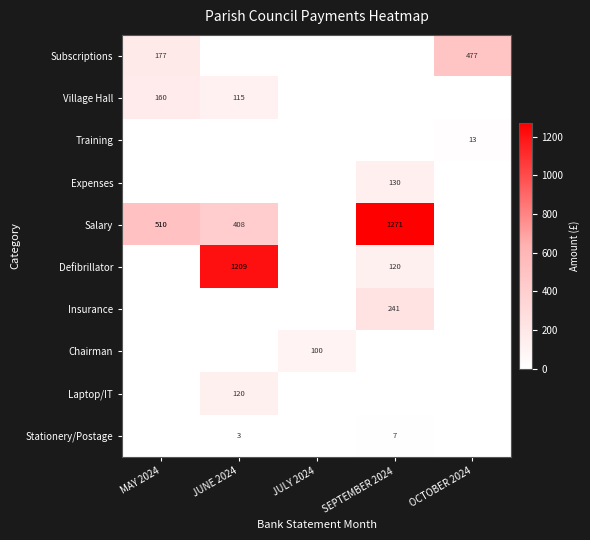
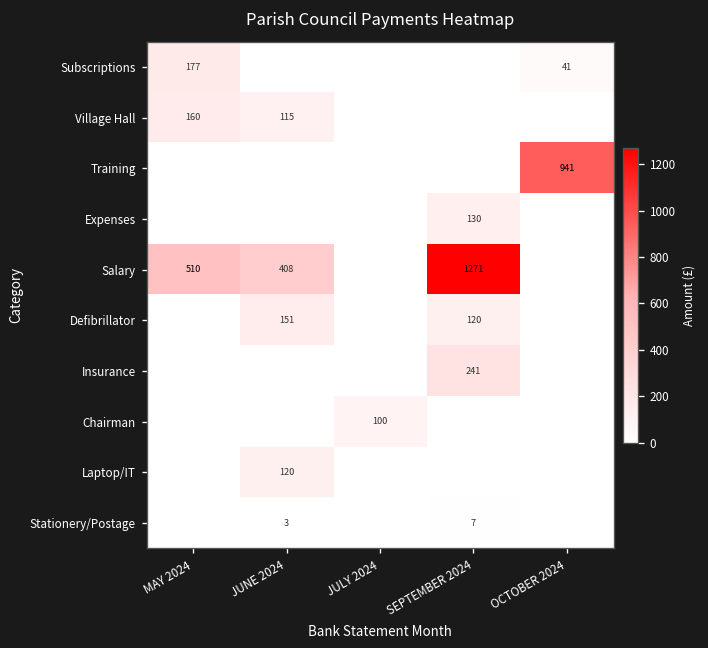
Subscriptions, OCTOBER 2024: 477 -> 41
Training, OCTOBER 2024: 13 -> 941
Defibrillator, JUNE 2024: 1209 -> 151
